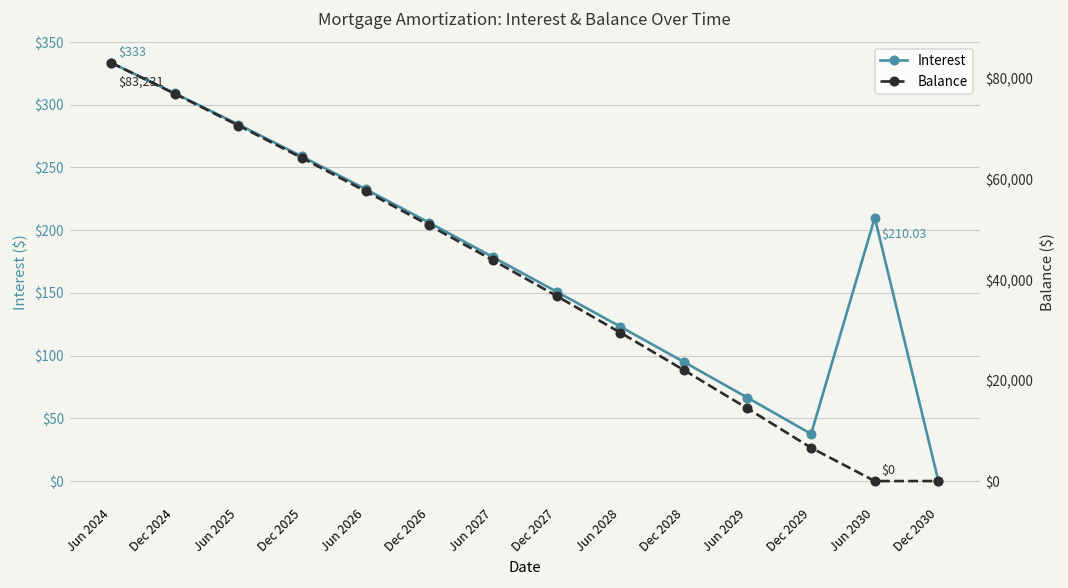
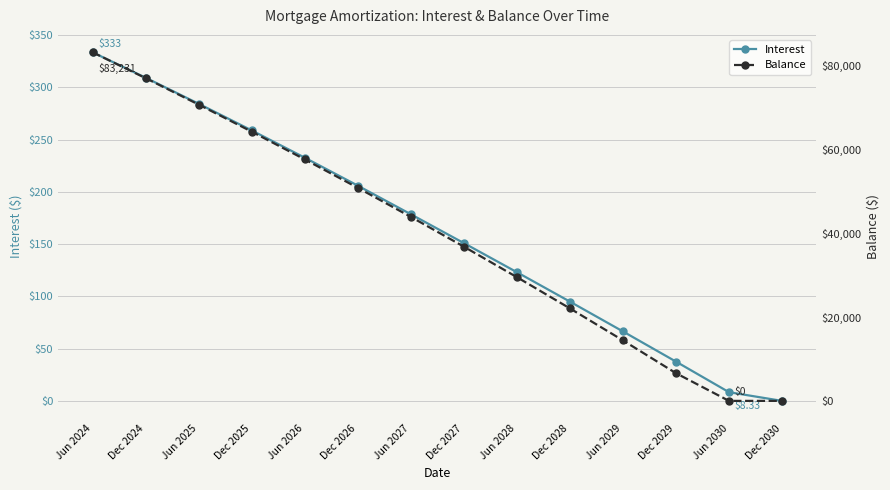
Interest, Jun 2030: $210.03 -> $8.33
